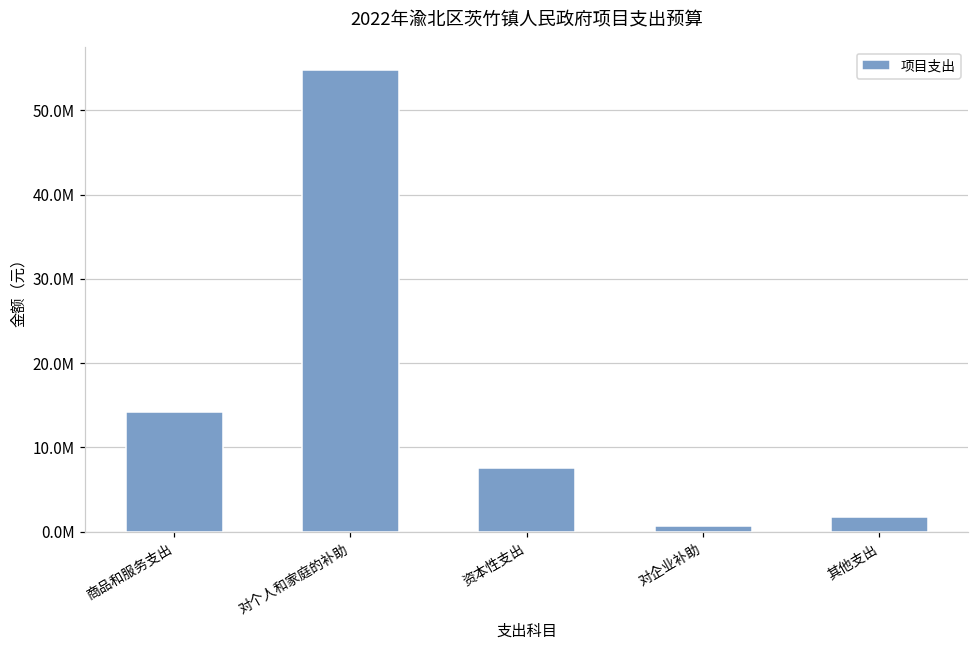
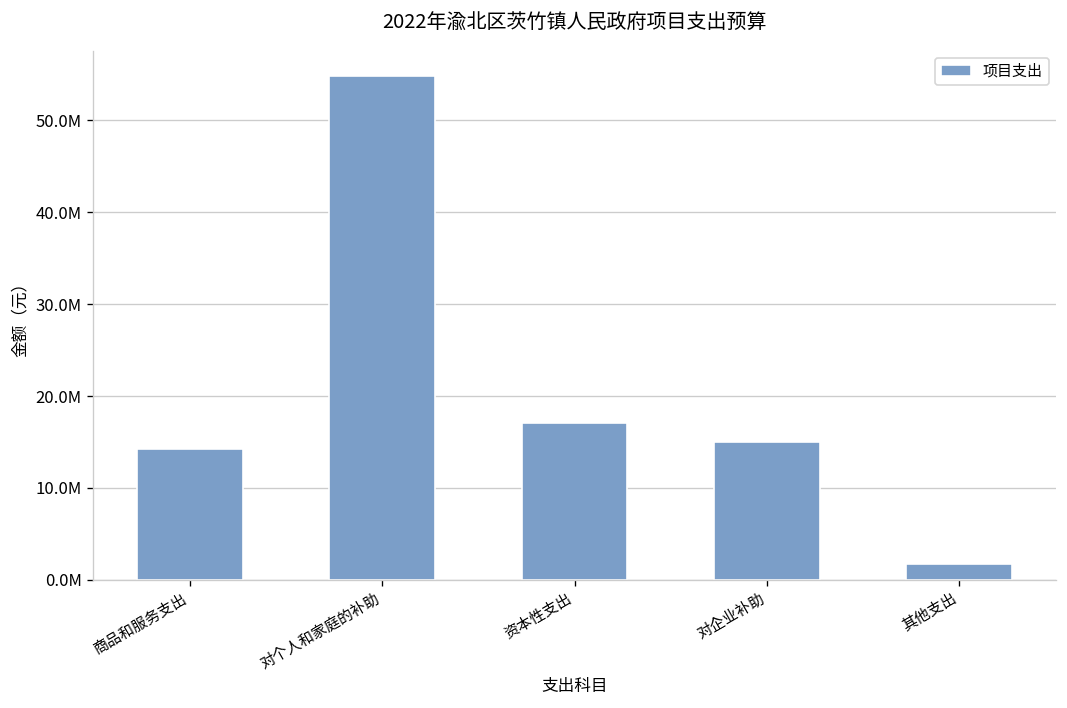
资本性支出: 8000000 -> 17000000
对企业补助: 1000000 -> 15000000
